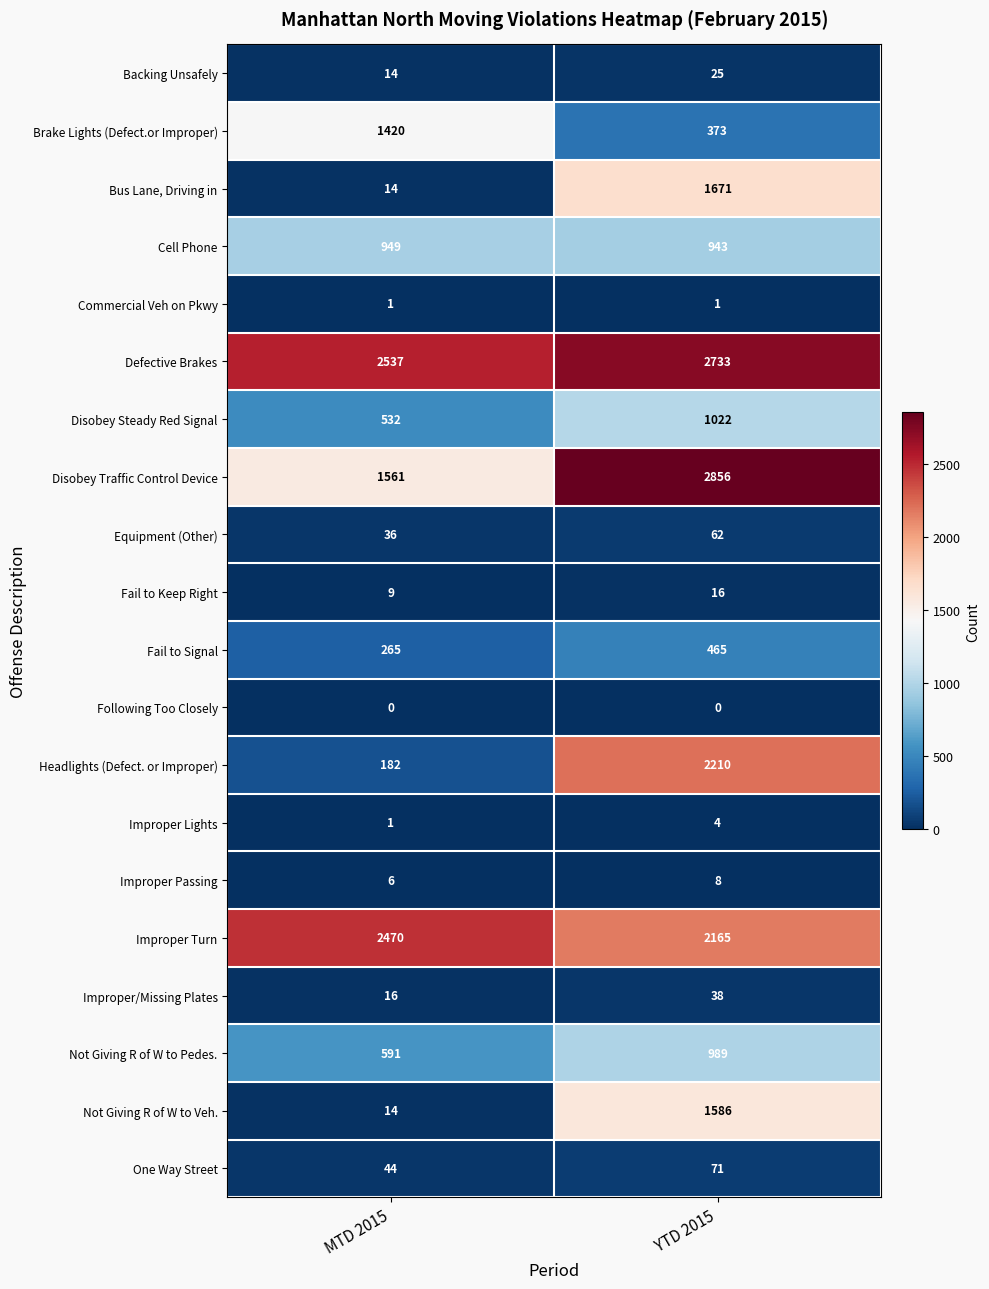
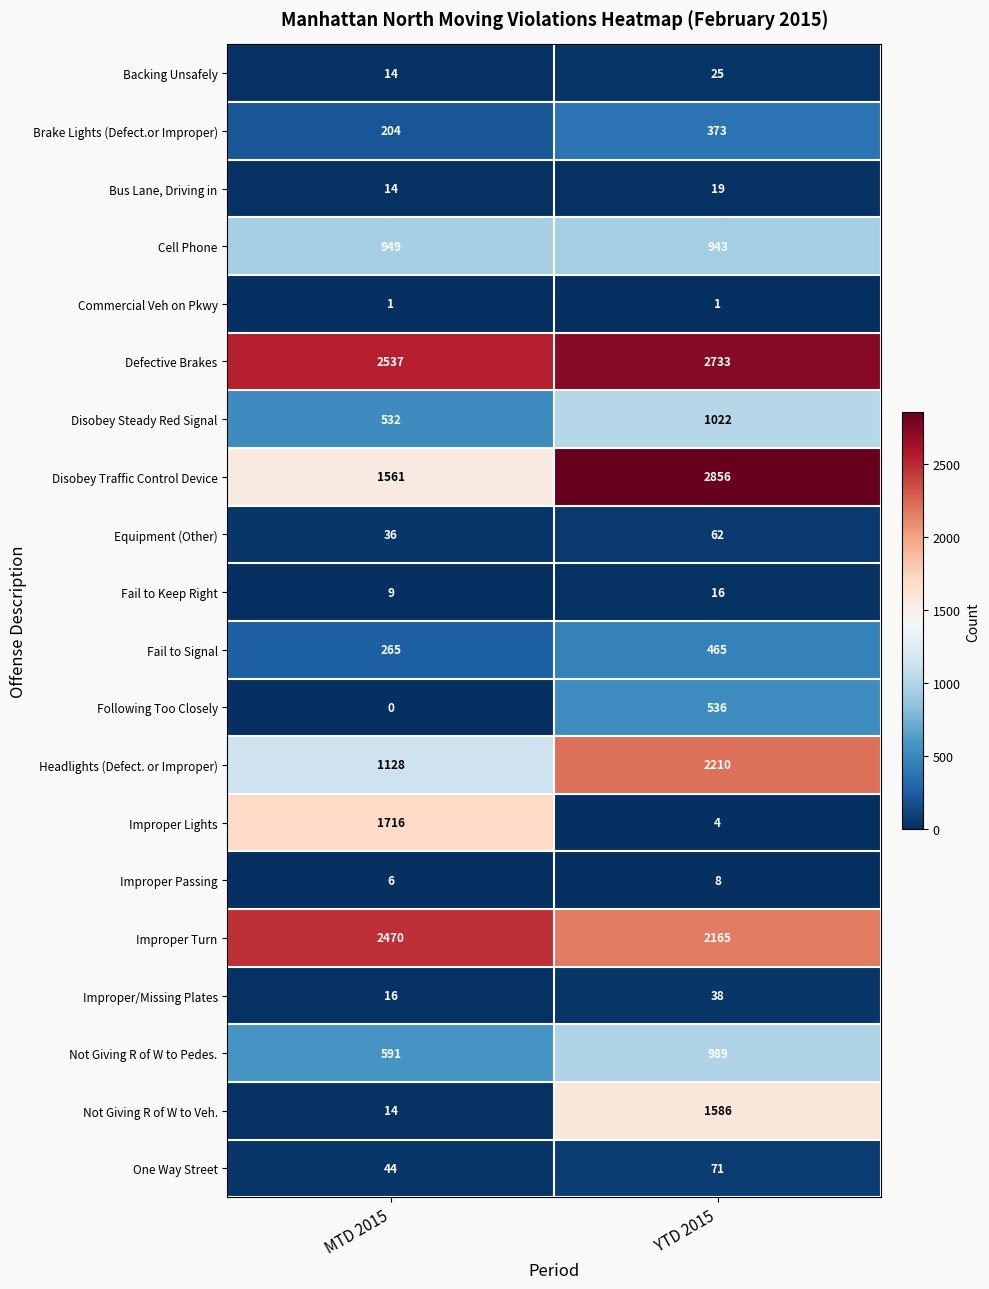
Brake Lights (Defect.or Improper), MTD 2015: 1420 -> 204
Bus Lane, Driving in, YTD 2015: 1671 -> 19
Following Too Closely, YTD 2015: 0 -> 536
Headlights (Defect. or Improper), MTD 2015: 182 -> 1128
Improper Lights, MTD 2015: 1 -> 1716
